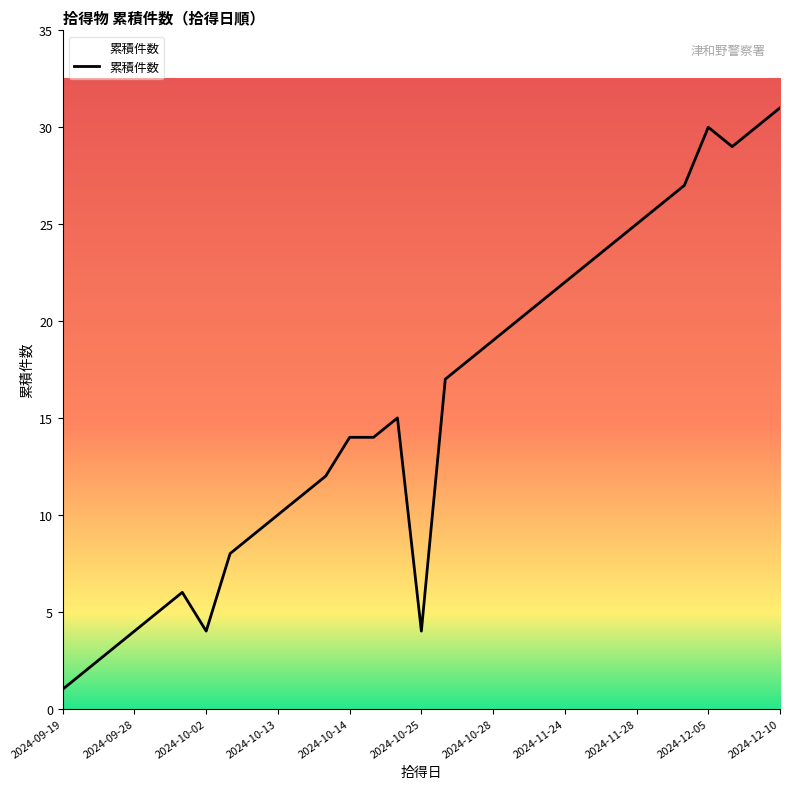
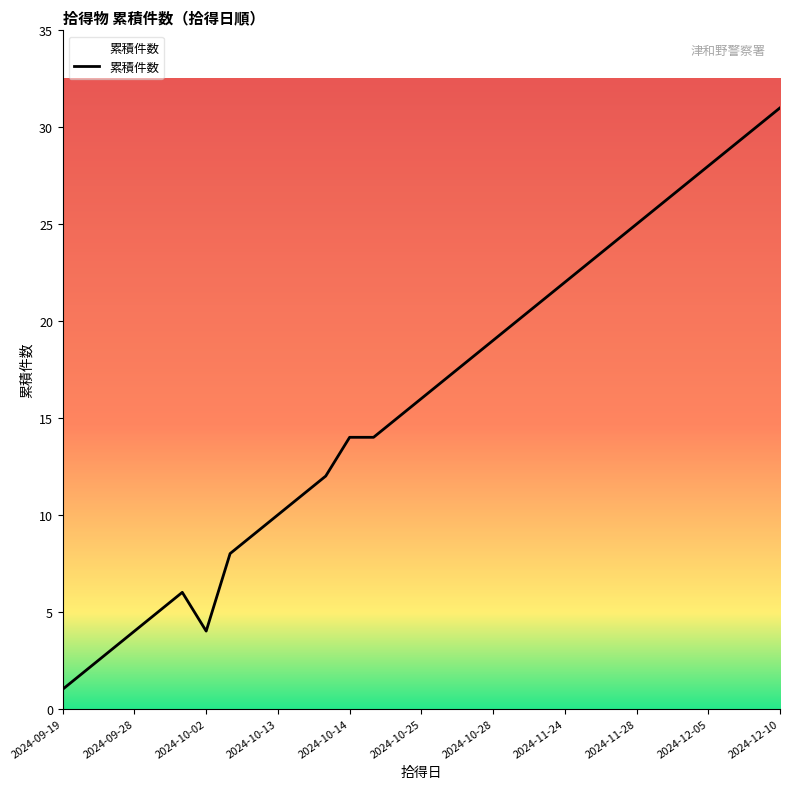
2024-10-25: 4 -> 16
2024-12-05: 30 -> 28
